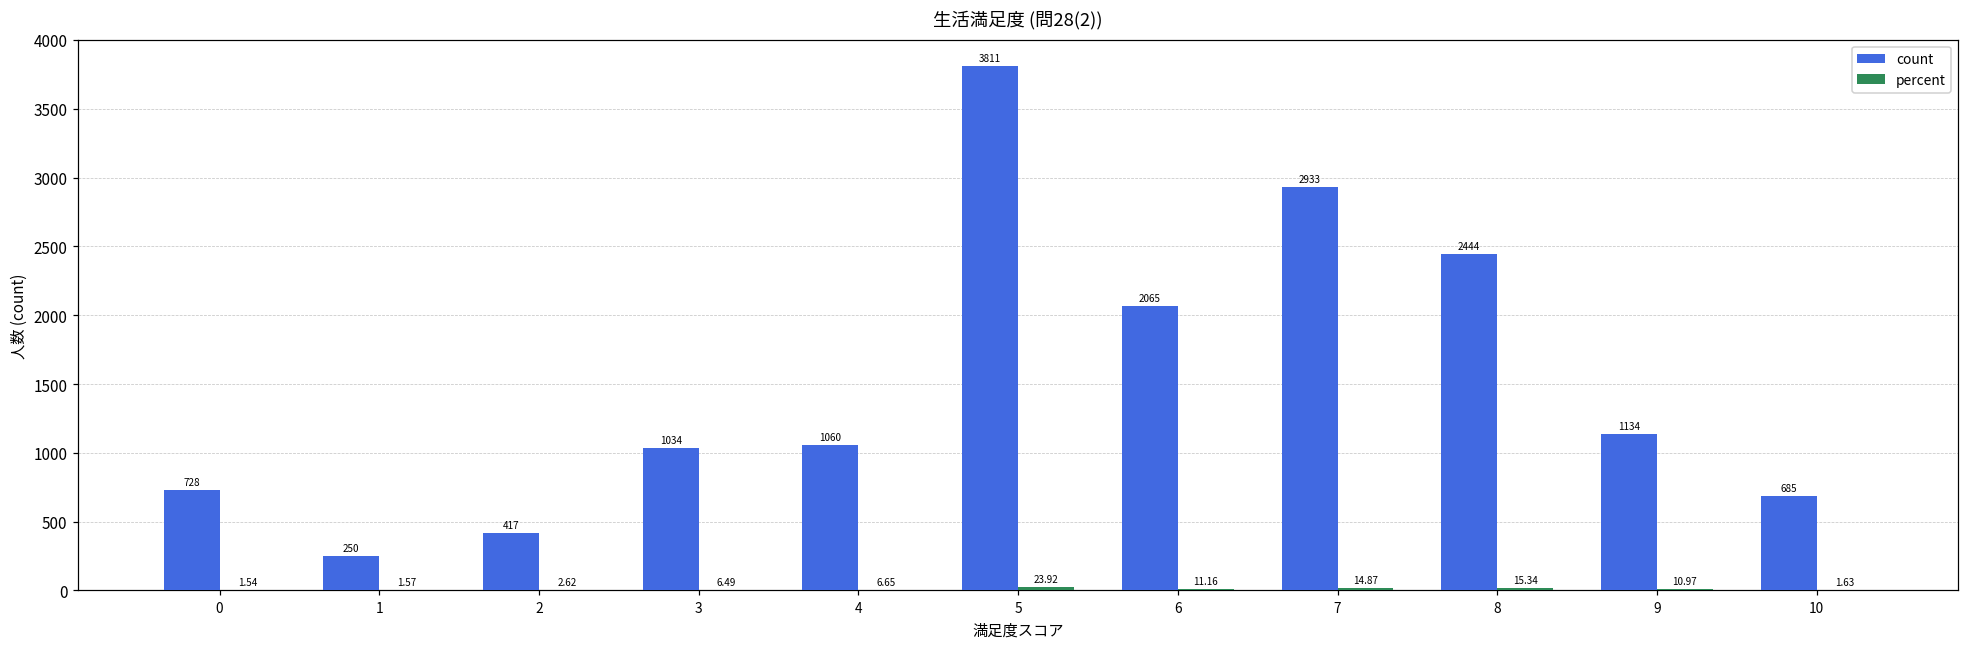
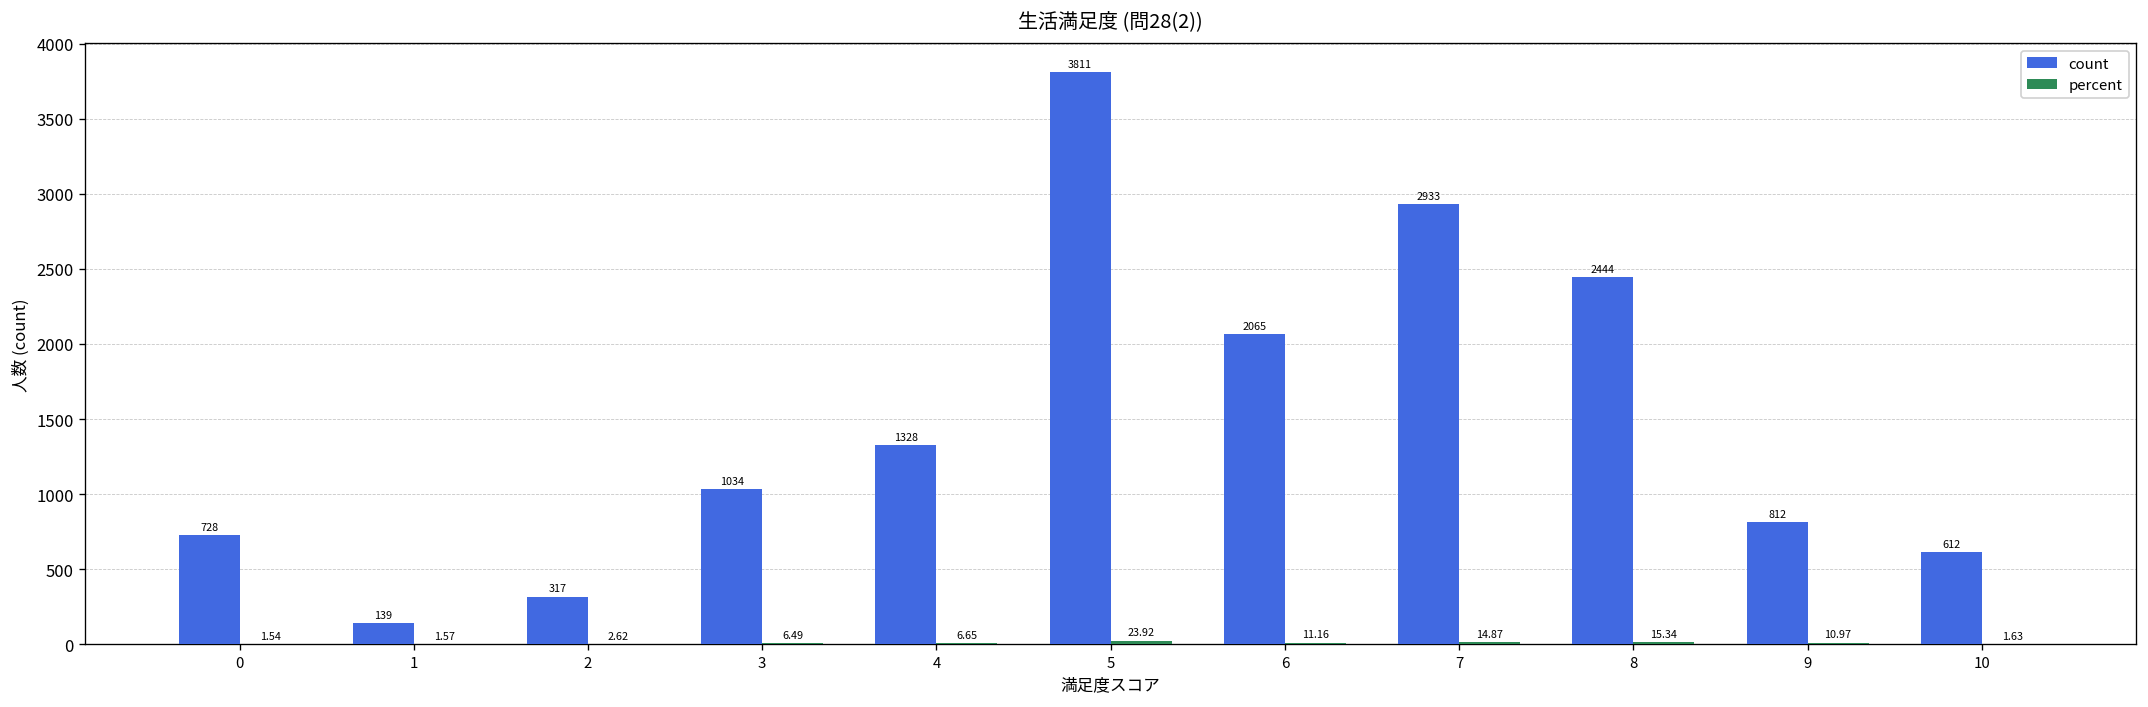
count, 1: 250 -> 139
count, 2: 417 -> 317
count, 4: 1060 -> 1328
count, 9: 1134 -> 812
count, 10: 685 -> 612
